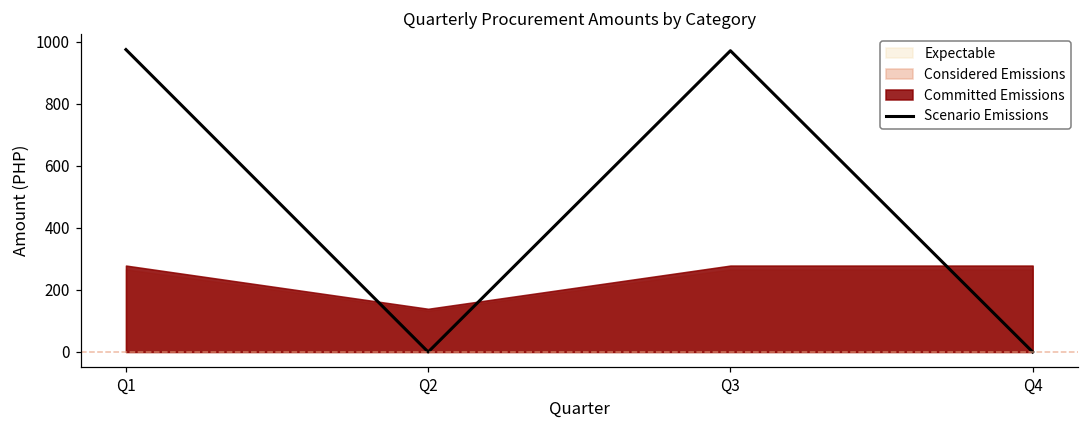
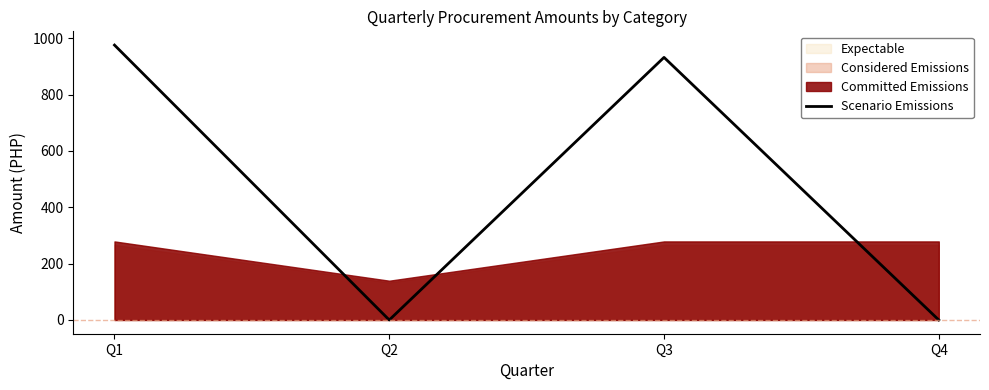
Scenario Emissions, Q3: 970 -> 930
